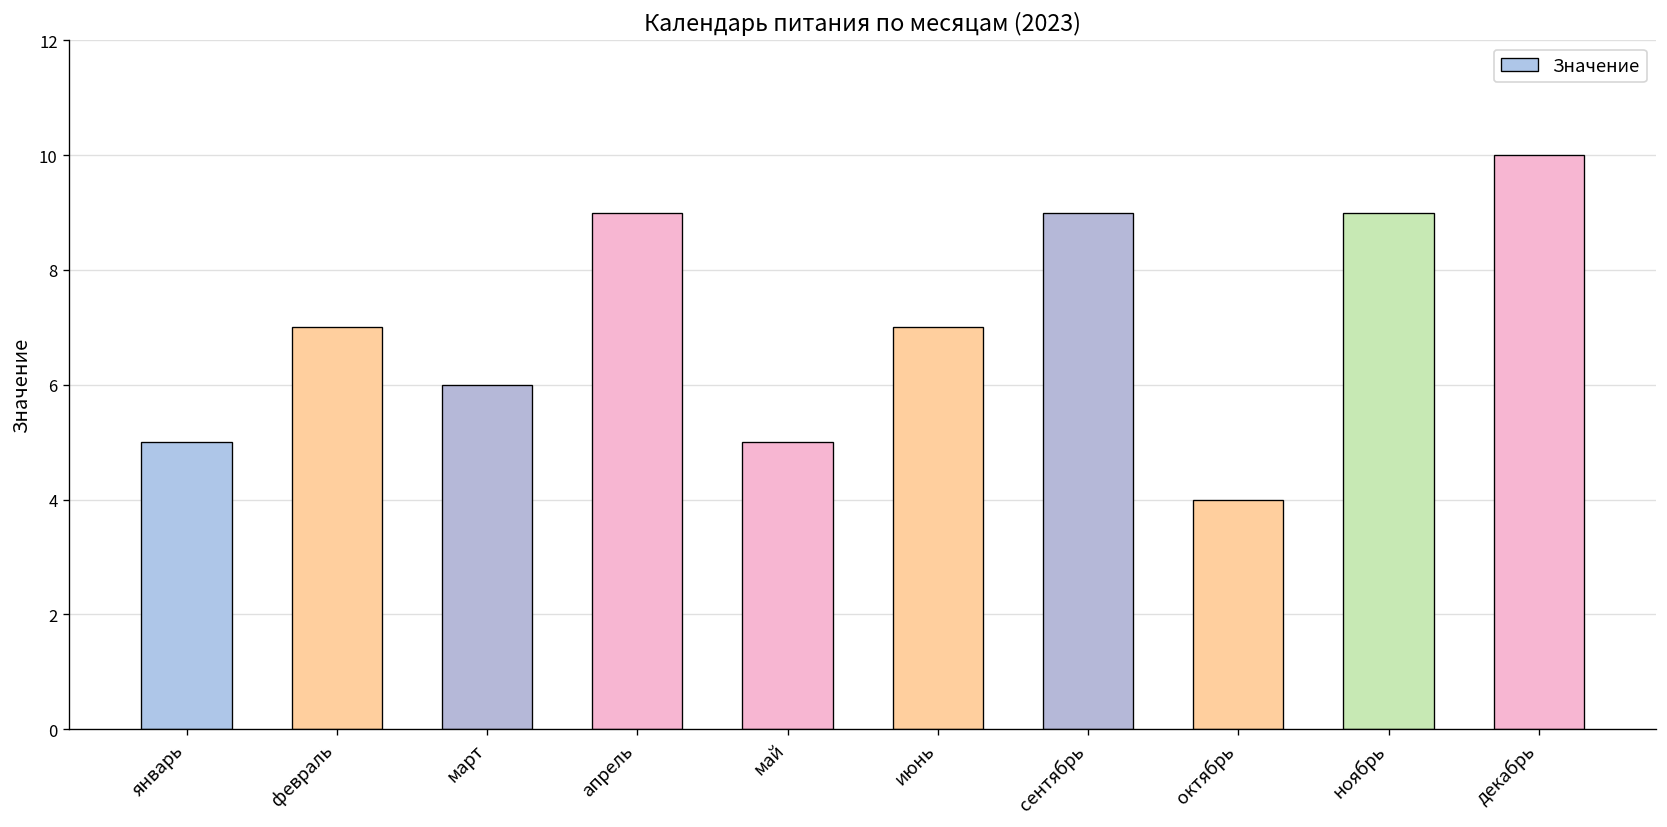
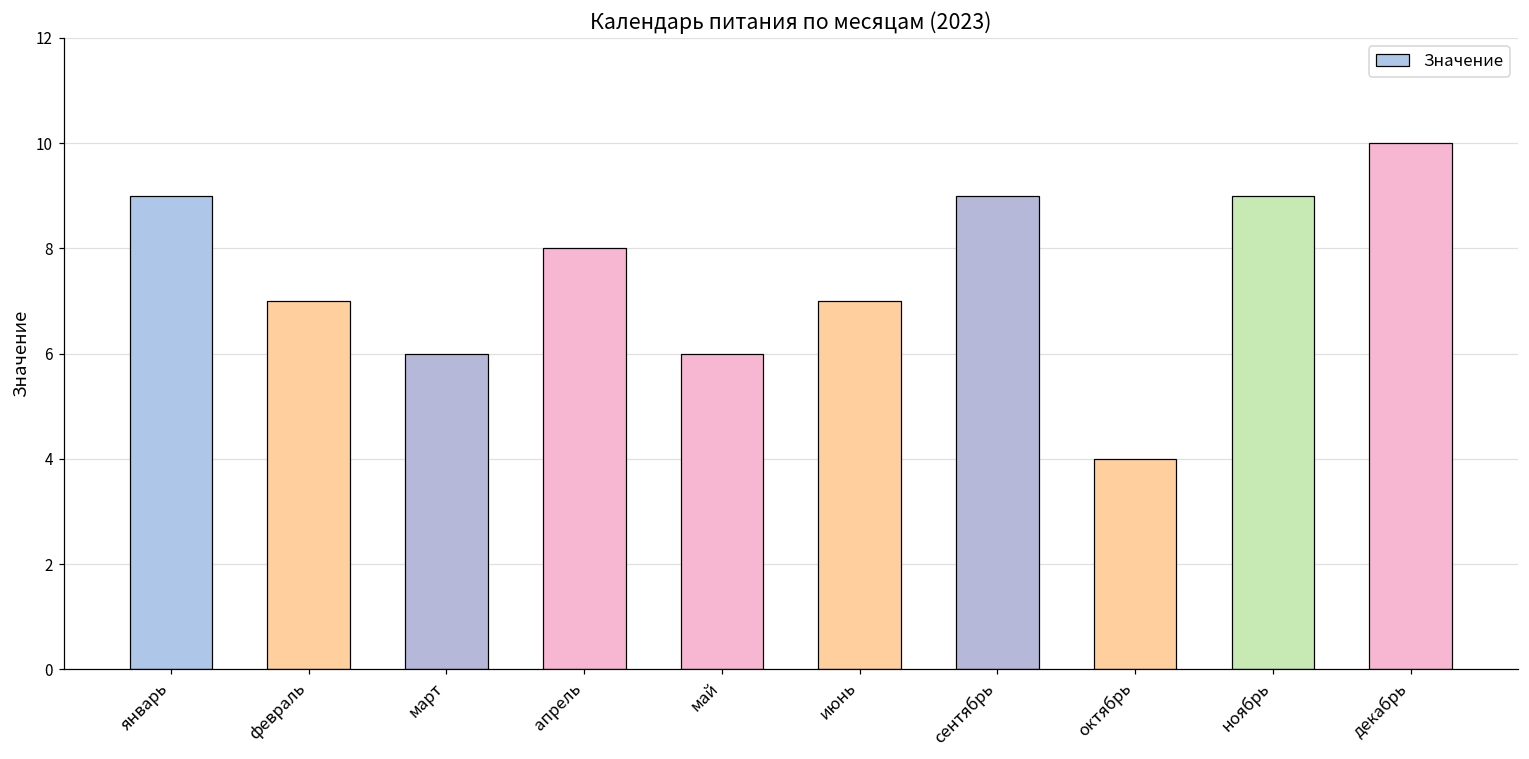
январь: 5 -> 9
апрель: 9 -> 8
май: 5 -> 6
